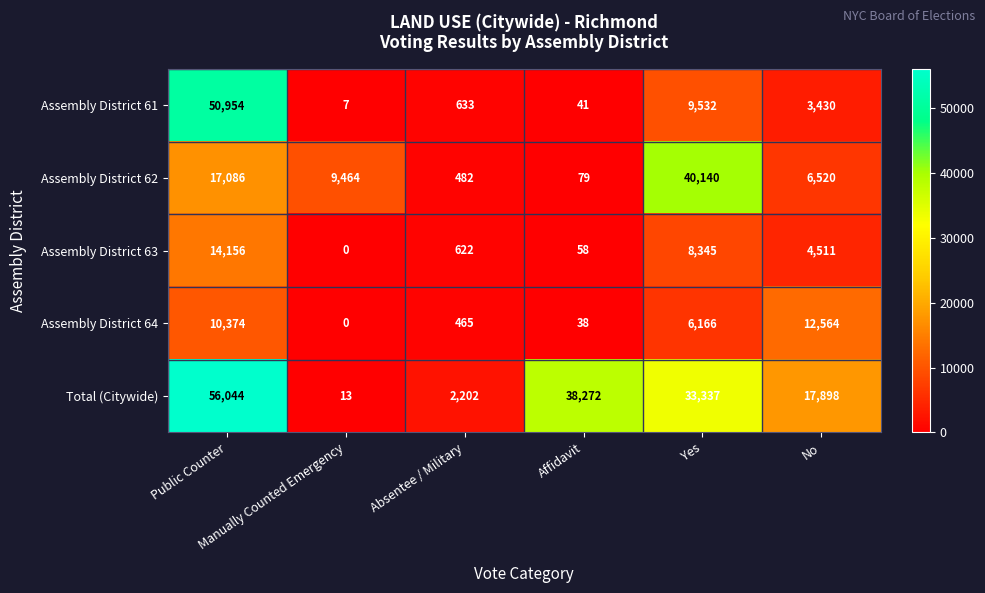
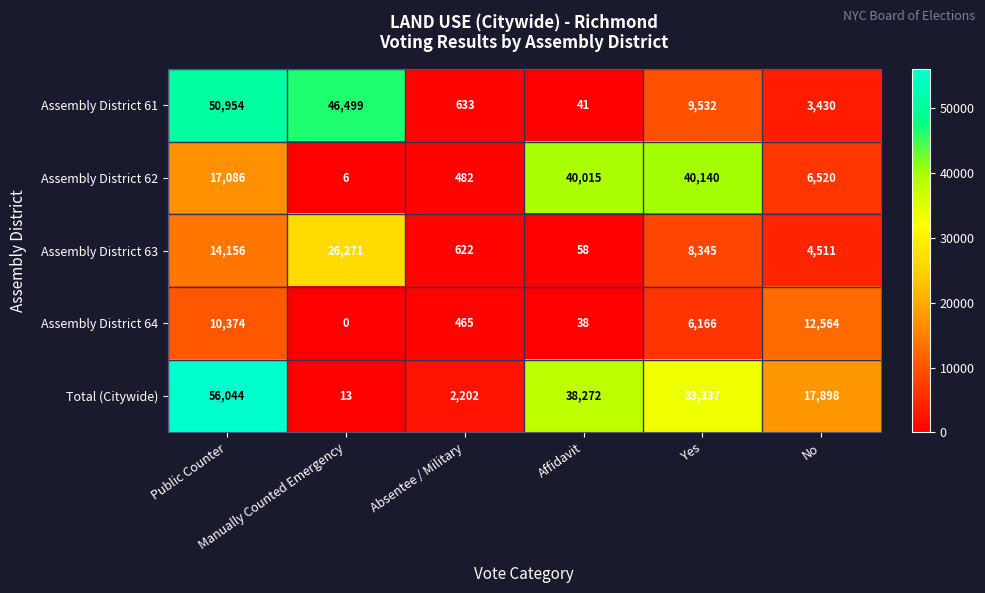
Assembly District 61, Manually Counted Emergency: 7 -> 46,499
Assembly District 62, Manually Counted Emergency: 9,464 -> 6
Assembly District 62, Affidavit: 79 -> 40,015
Assembly District 63, Manually Counted Emergency: 0 -> 26,271
